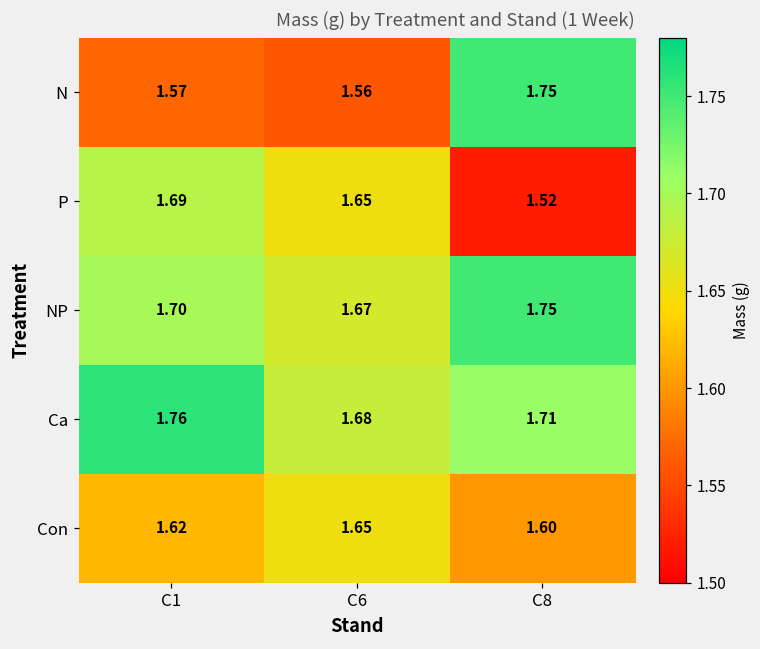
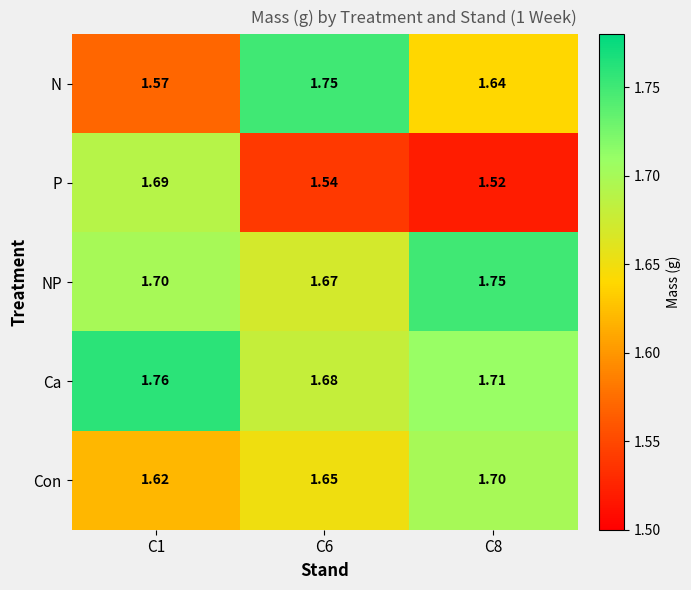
N, C6: 1.56 -> 1.75
N, C8: 1.75 -> 1.64
P, C6: 1.65 -> 1.54
Con, C8: 1.60 -> 1.70
